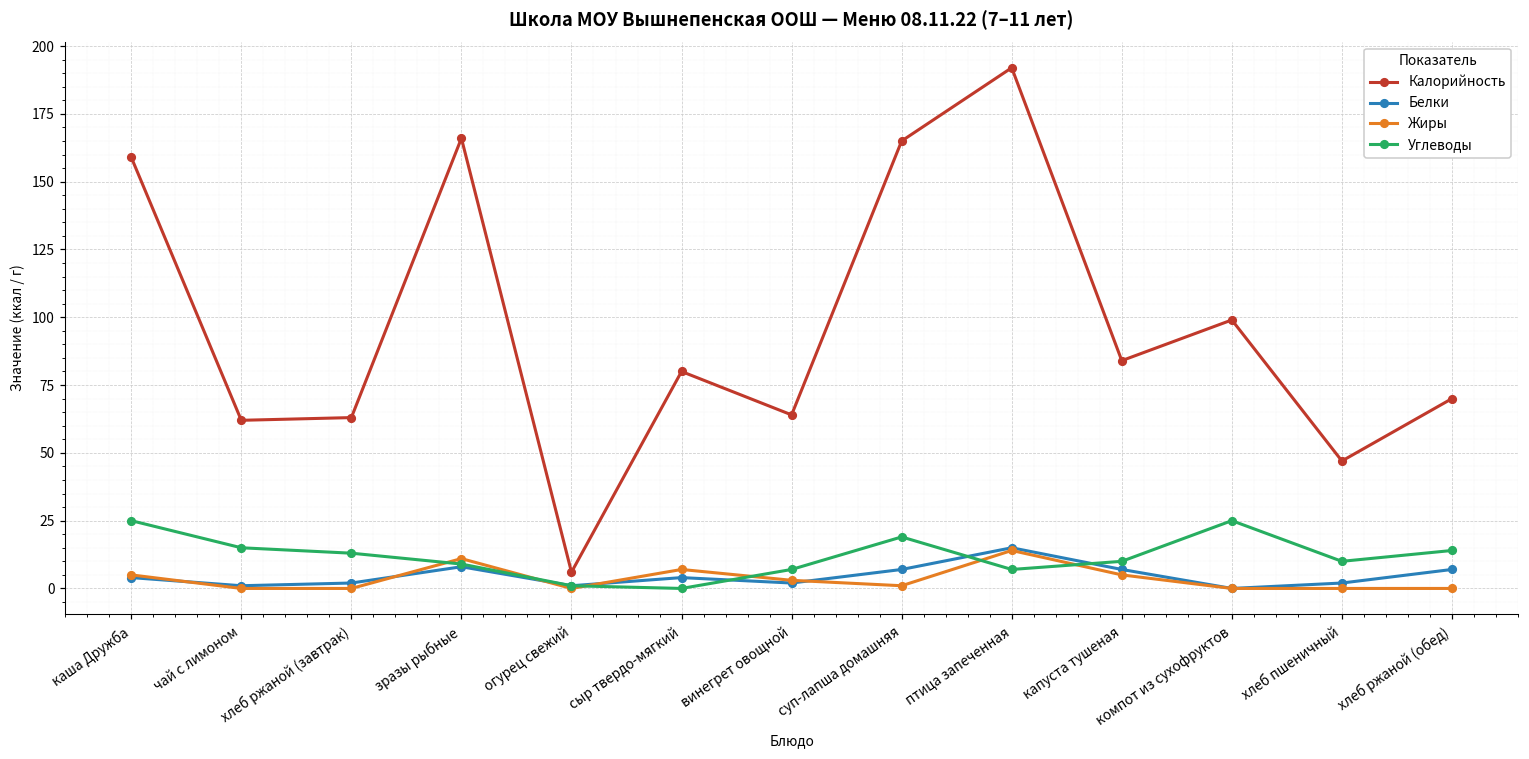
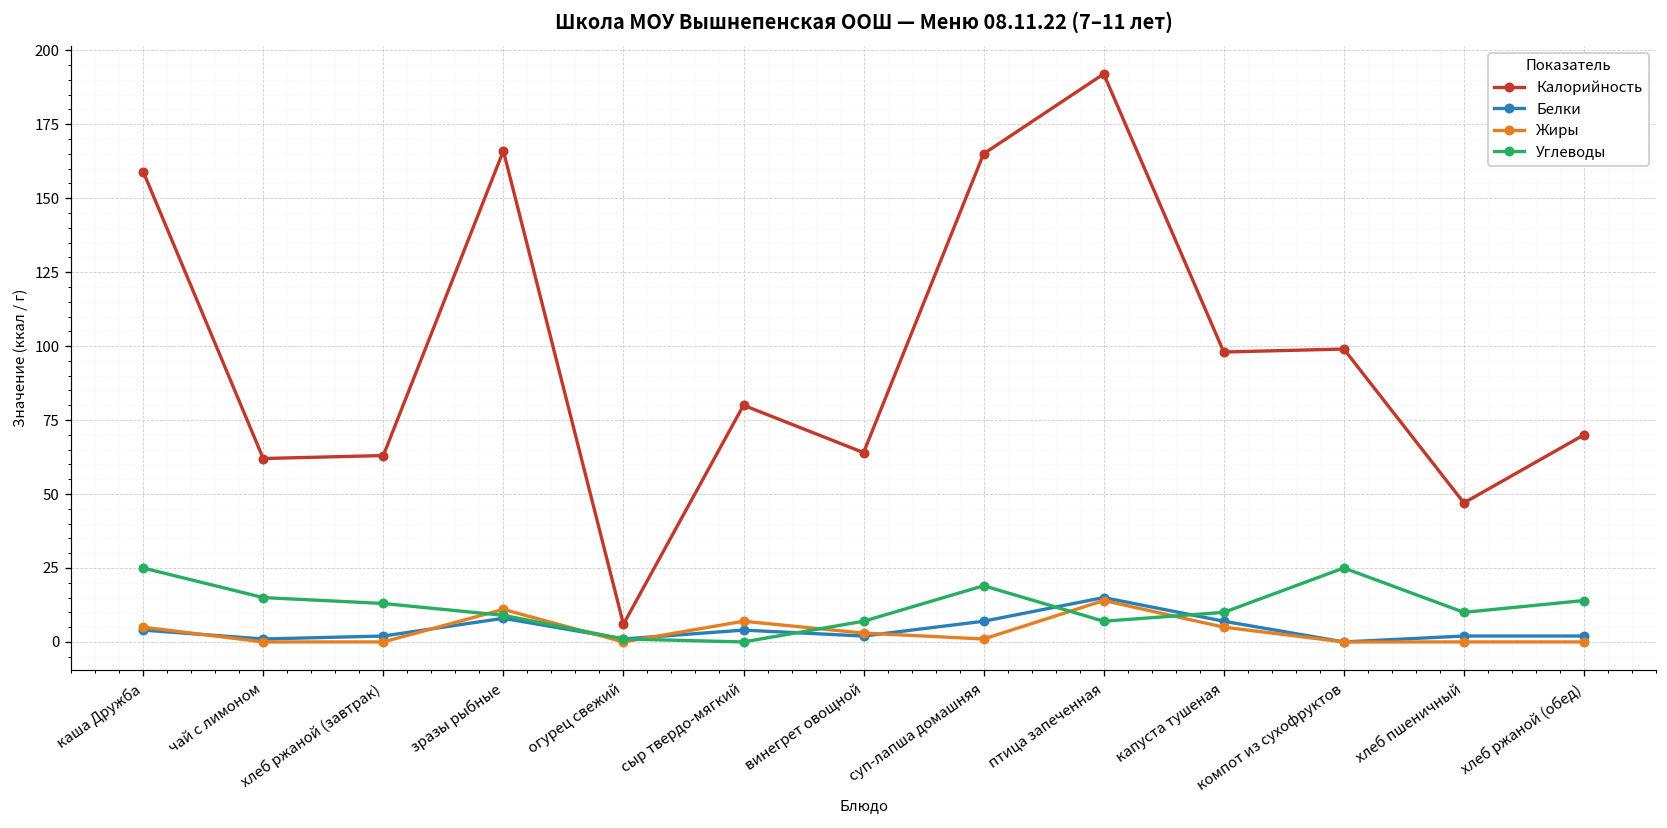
Калорийность, капуста тушеная: 84 -> 98
Белки, хлеб ржаной (обед): 7 -> 2
